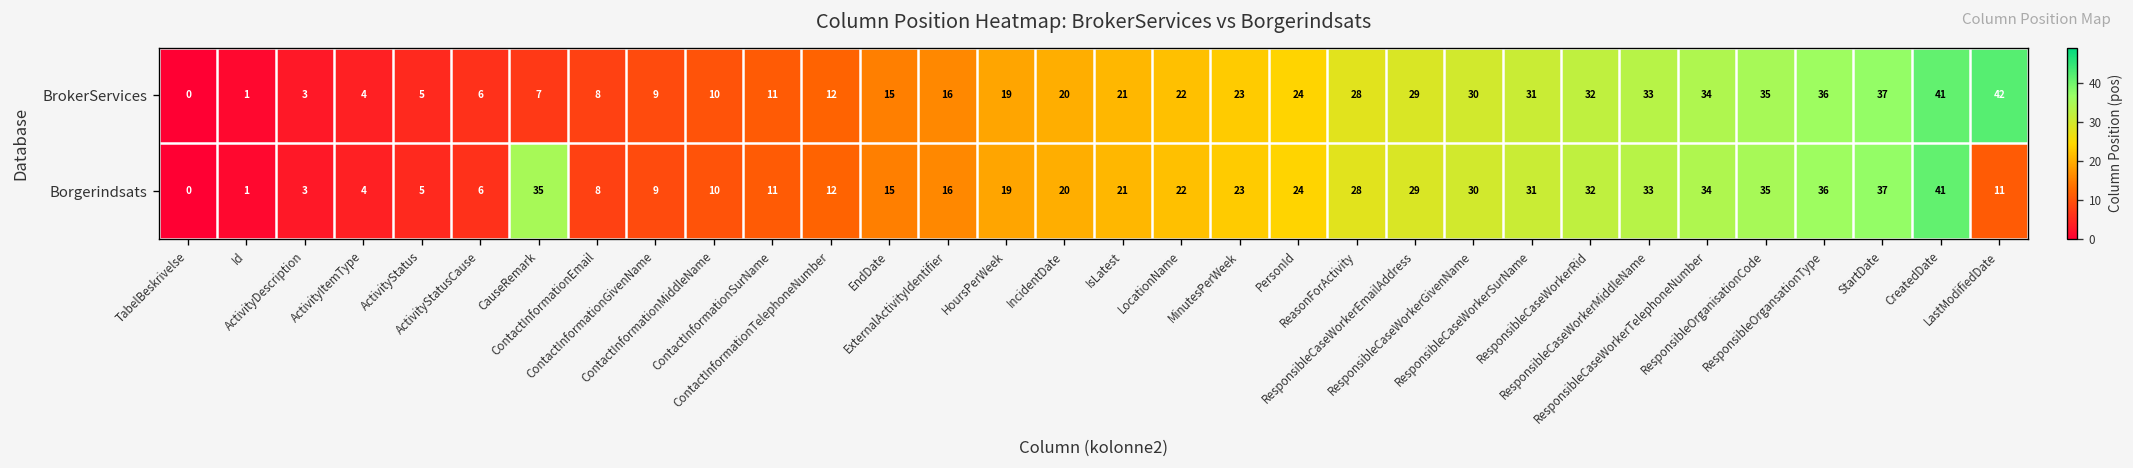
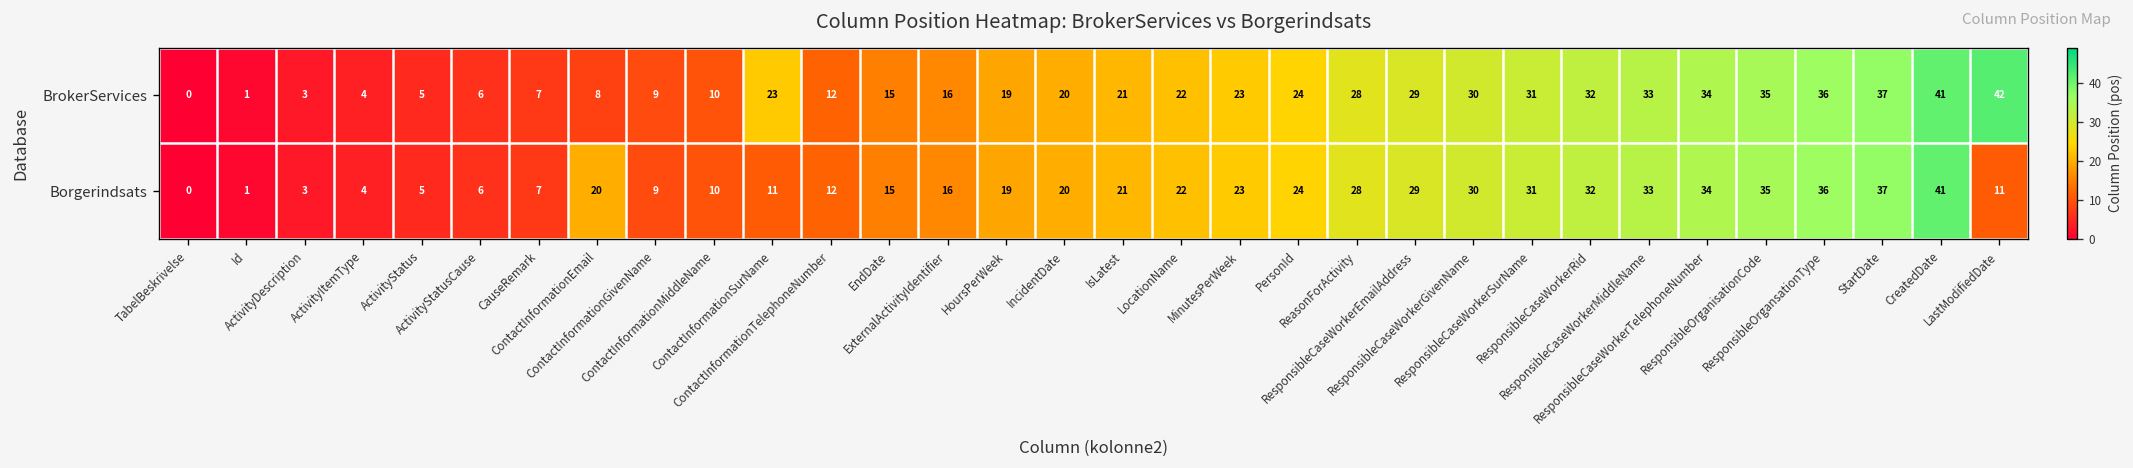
BrokerServices, ContactInformationSurName: 11 -> 23
Borgerindsats, CauseRemark: 35 -> 7
Borgerindsats, ContactInformationEmail: 8 -> 20
